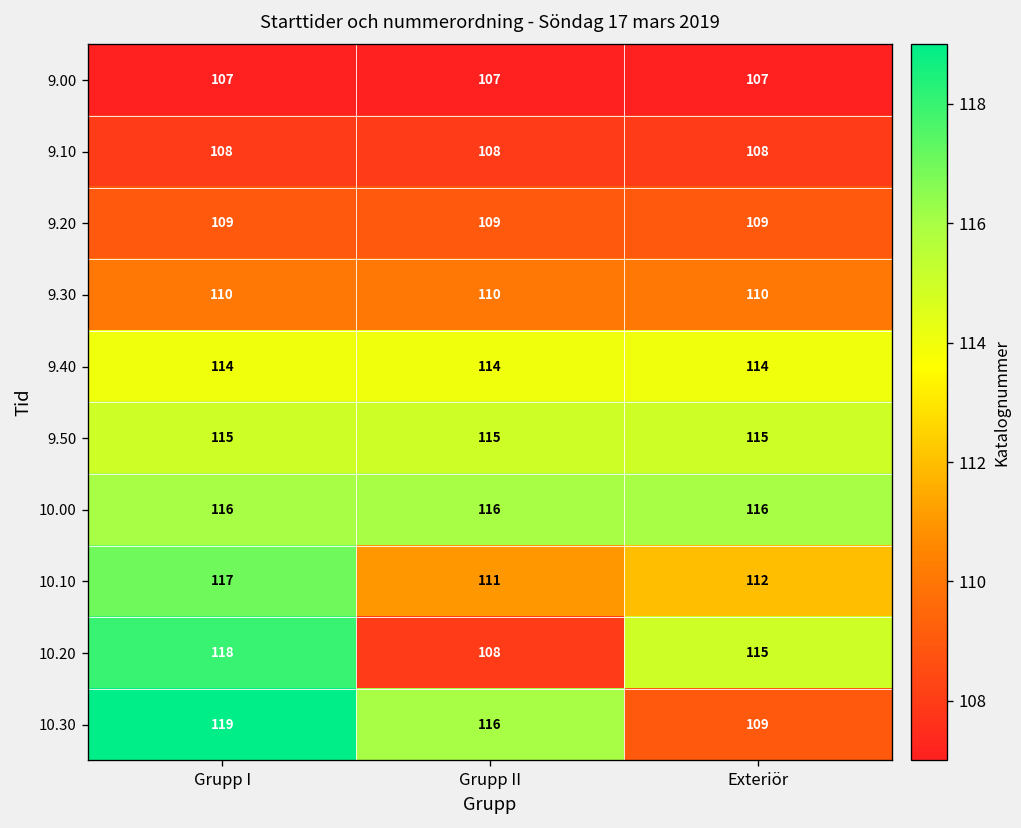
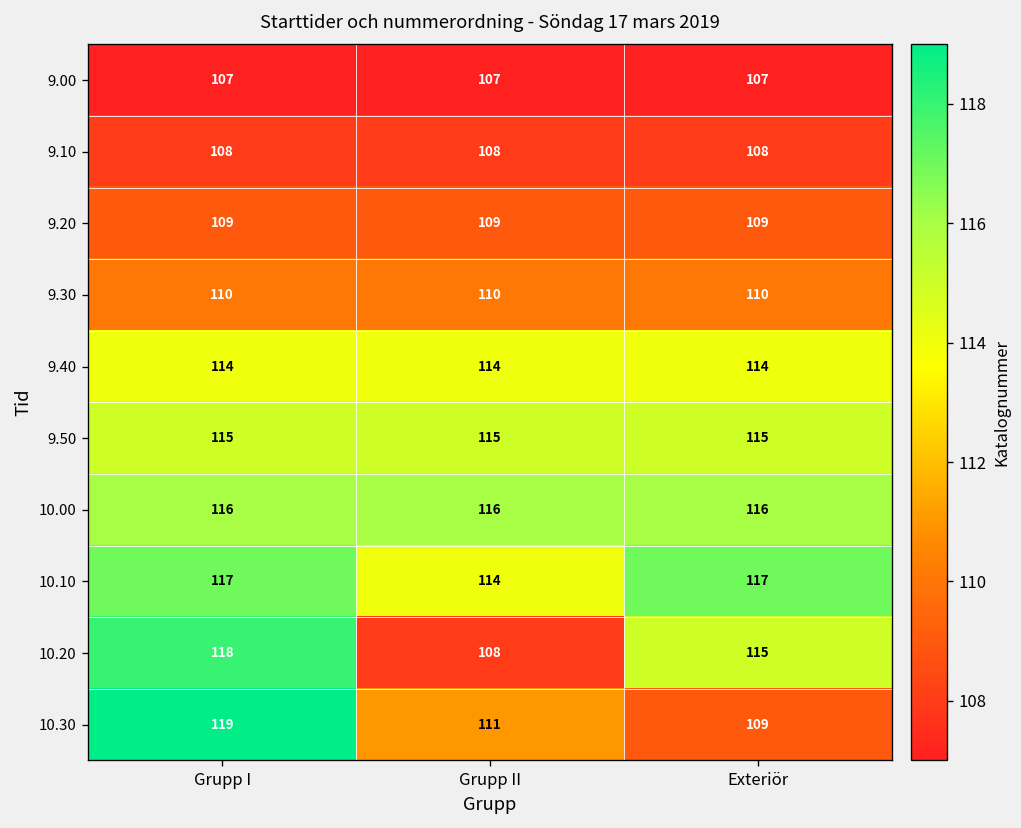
10.10, Grupp II: 111 -> 114
10.10, Exteriör: 112 -> 117
10.30, Grupp II: 116 -> 111
